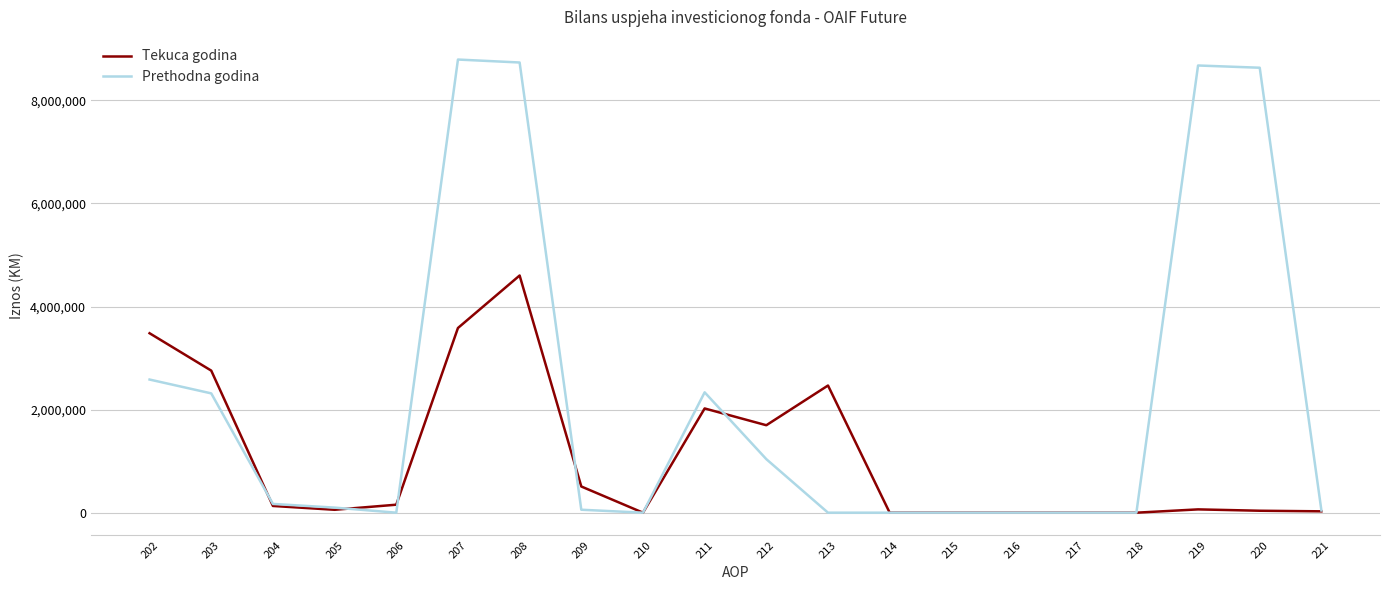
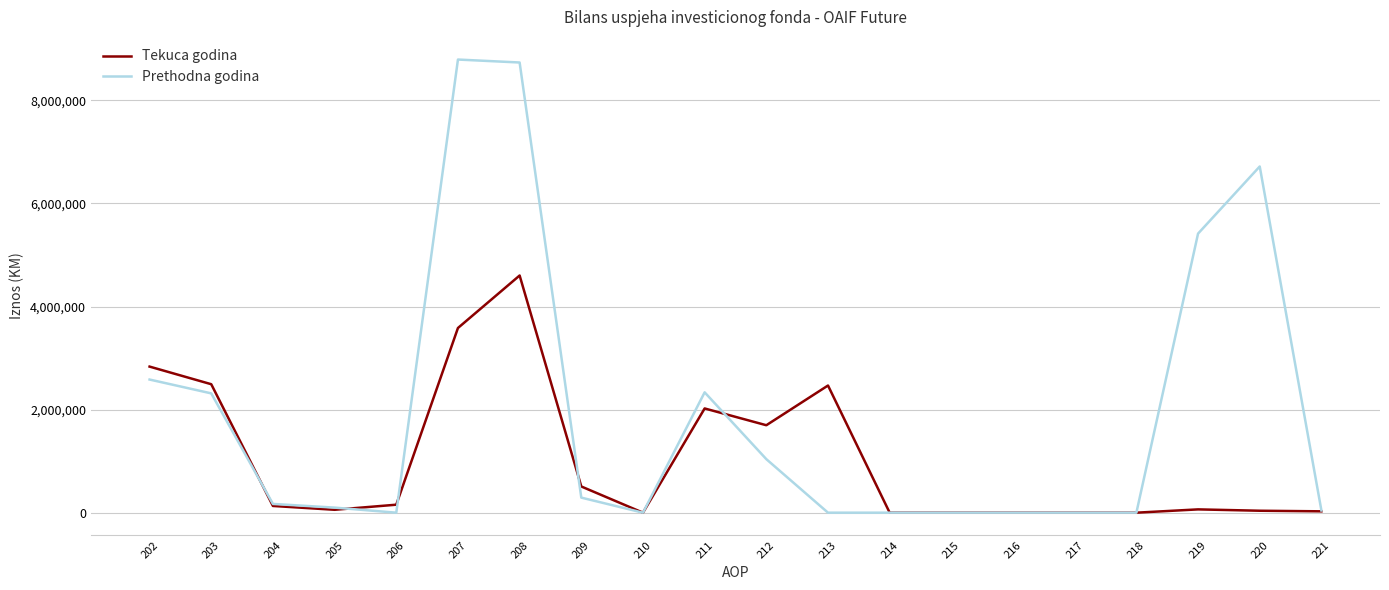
Tekuca godina, 202: 3,500,000 -> 2,800,000
Tekuca godina, 203: 2,800,000 -> 2,500,000
Prethodna godina, 209: 100,000 -> 300,000
Prethodna godina, 219: 8,700,000 -> 5,400,000
Prethodna godina, 220: 8,600,000 -> 6,700,000
